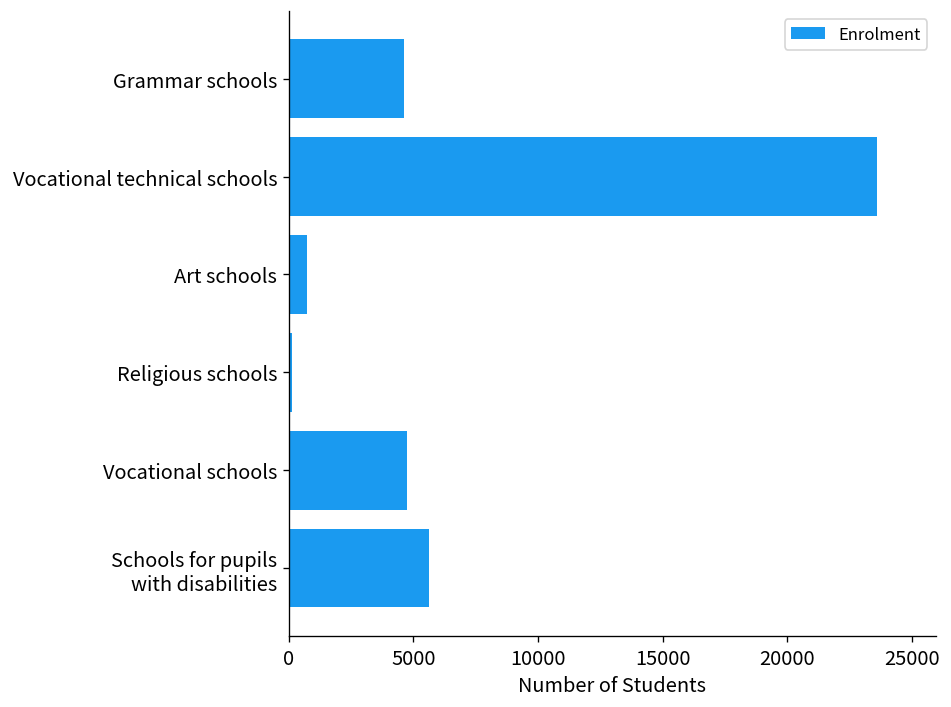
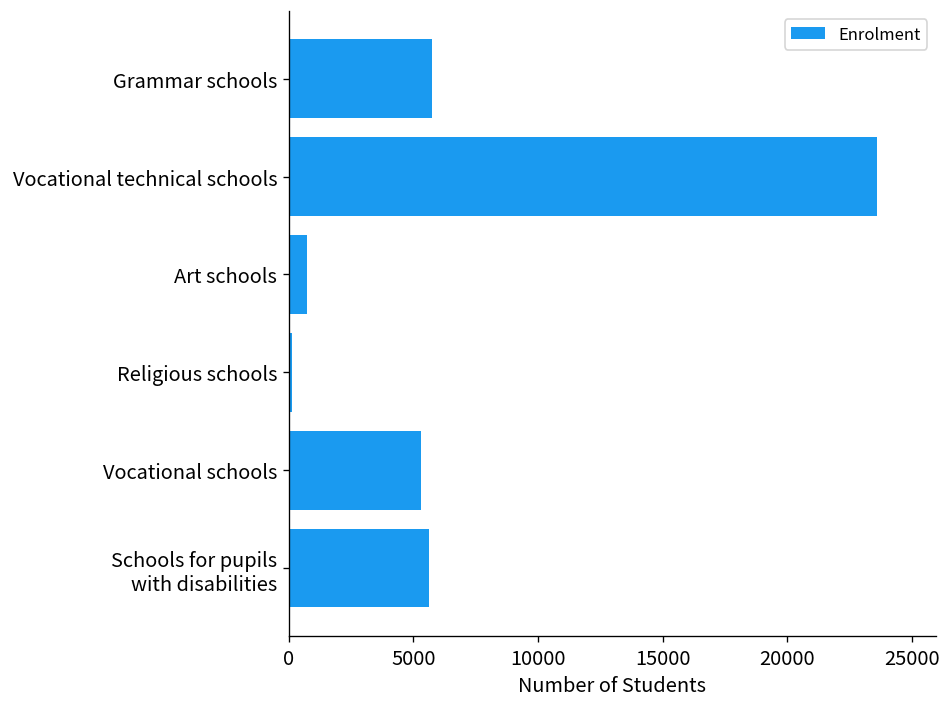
Grammar schools: 4600 -> 5700
Vocational schools: 4700 -> 5300
